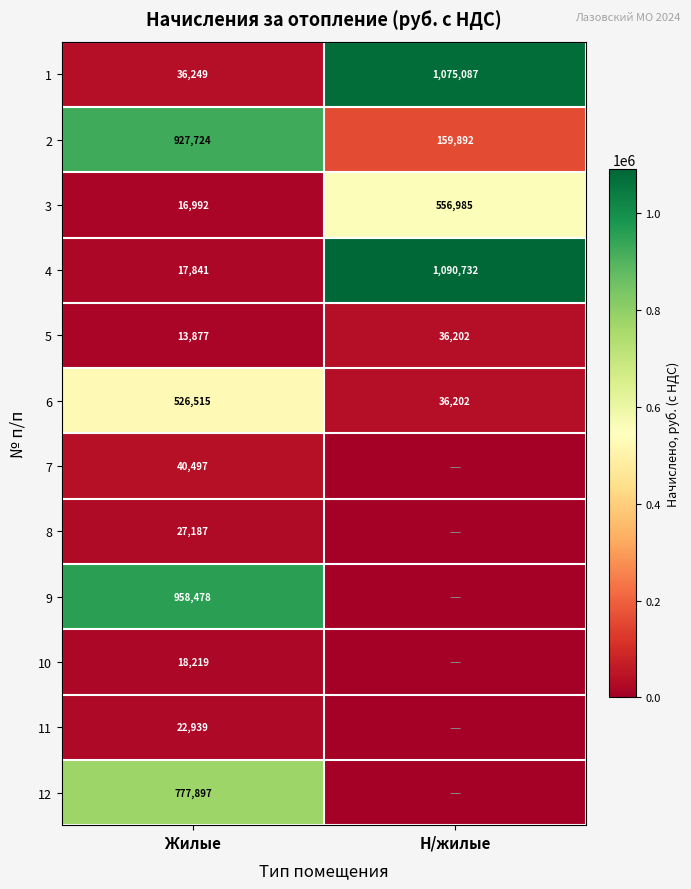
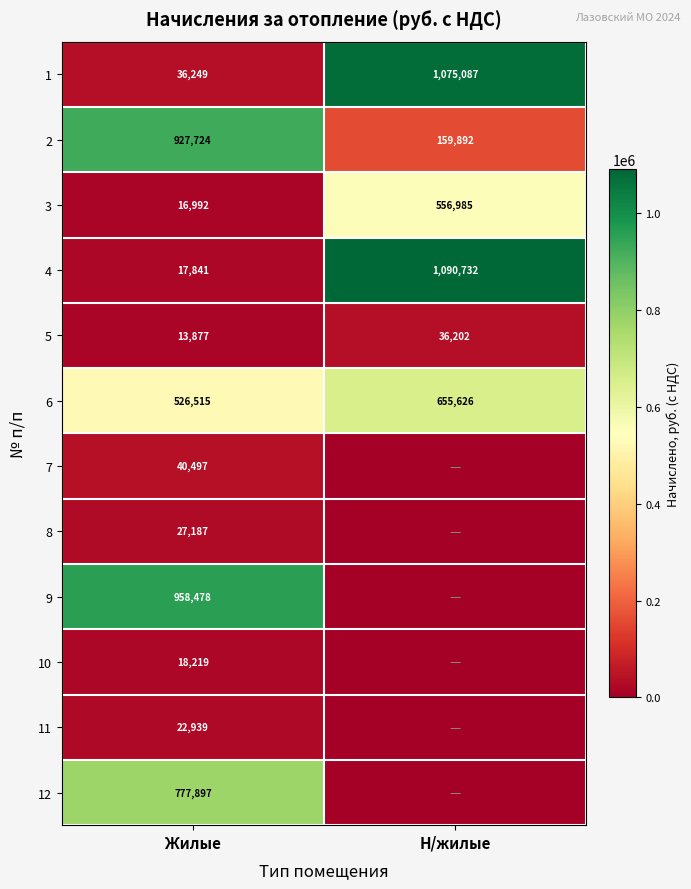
6, Н/жилые: 36,202 -> 655,626
